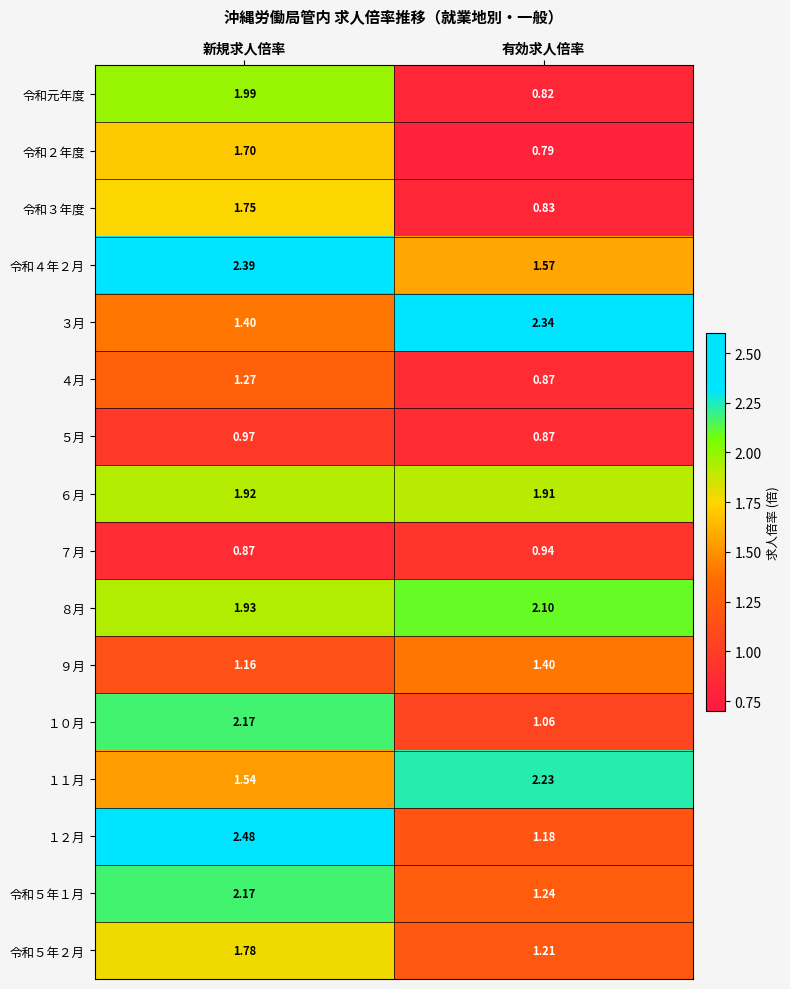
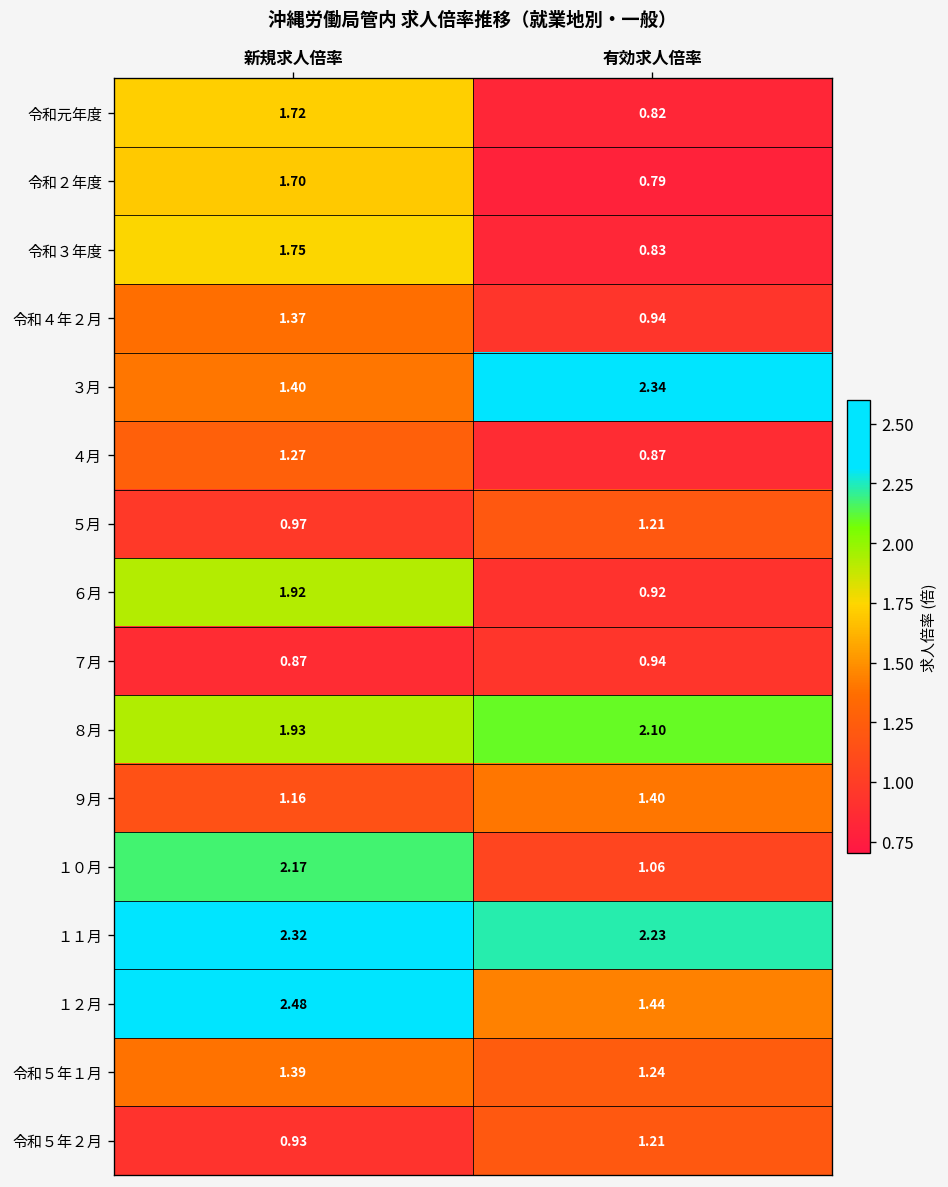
令和元年度, 新規求人倍率: 1.99 -> 1.72
令和４年２月, 新規求人倍率: 2.39 -> 1.37
令和４年２月, 有効求人倍率: 1.57 -> 0.94
５月, 有効求人倍率: 0.87 -> 1.21
６月, 有効求人倍率: 1.91 -> 0.92
１１月, 新規求人倍率: 1.54 -> 2.32
１２月, 有効求人倍率: 1.18 -> 1.44
令和５年１月, 新規求人倍率: 2.17 -> 1.39
令和５年２月, 新規求人倍率: 1.78 -> 0.93
